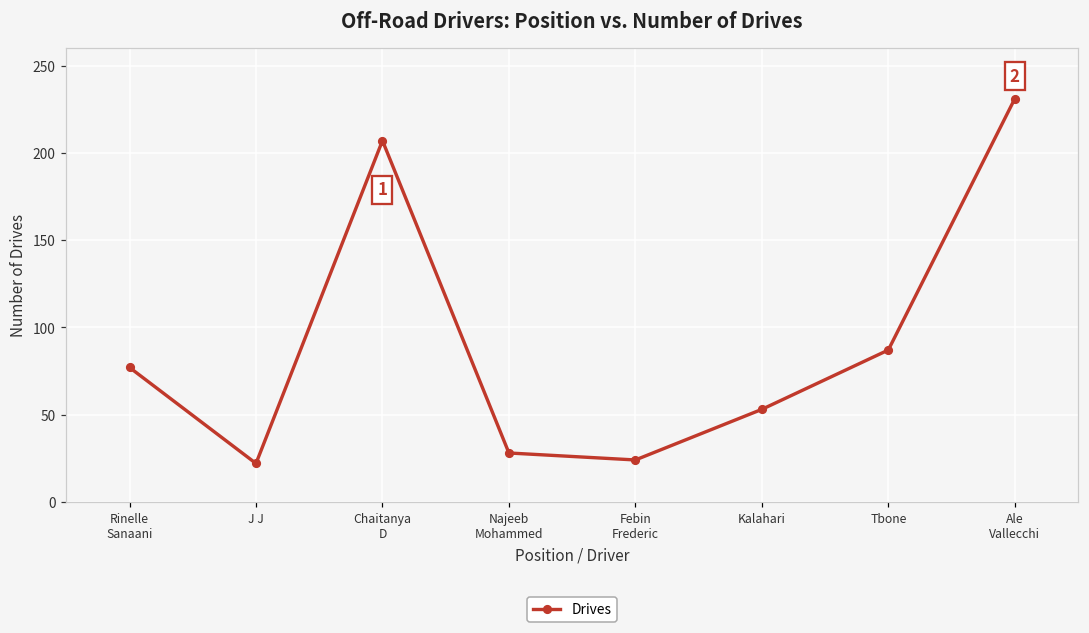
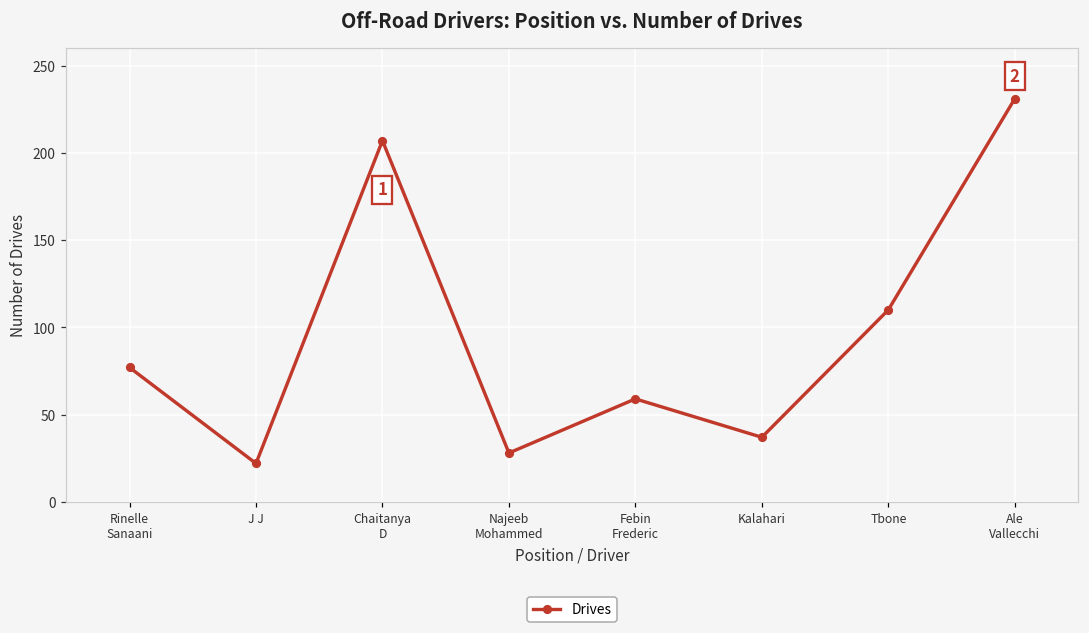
Febin Frederic: 24 -> 59
Kalahari: 53 -> 37
Tbone: 87 -> 110
